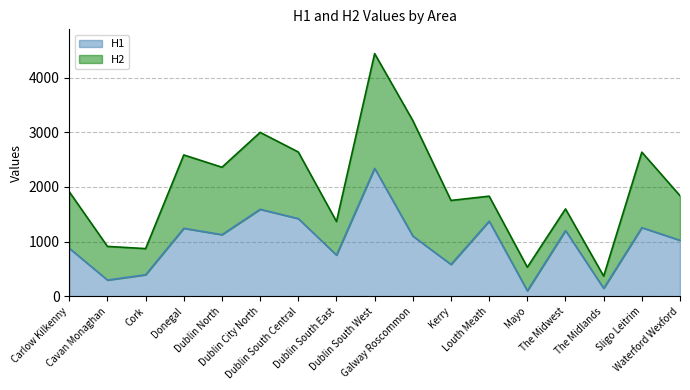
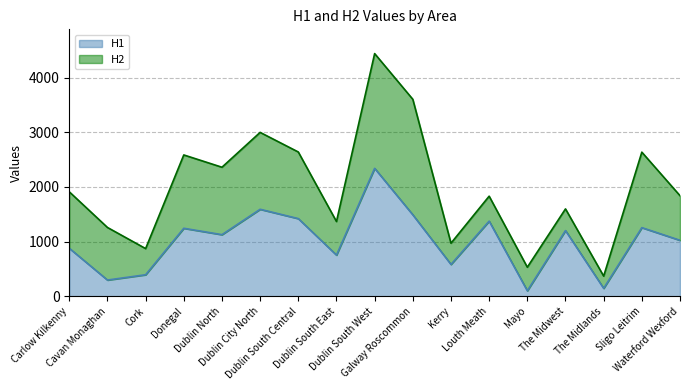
H2, Cavan Monaghan: 600 -> 1000
H1, Galway Roscommon: 1100 -> 1500
H2, Kerry: 1200 -> 400
